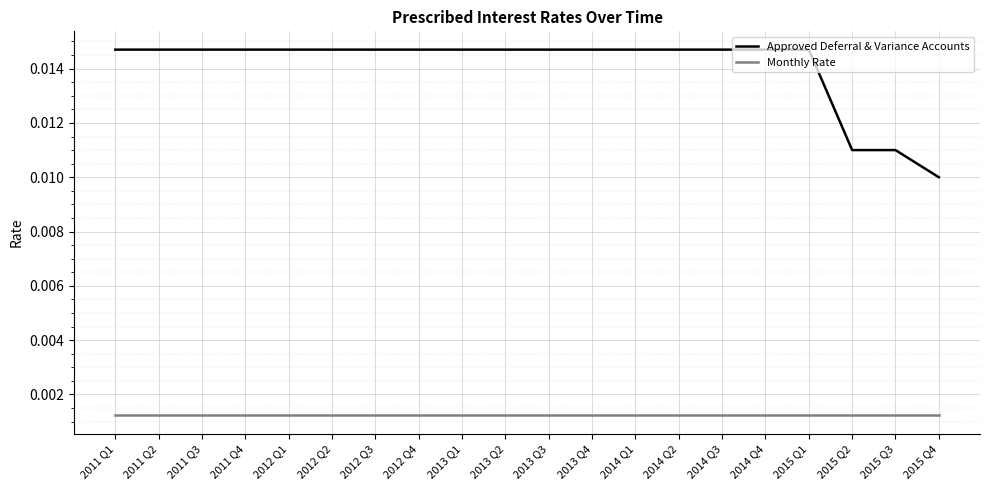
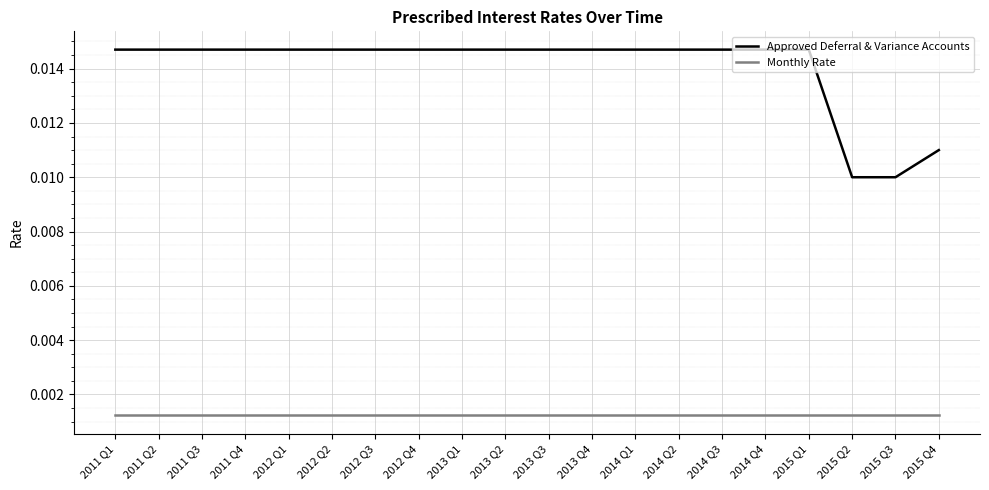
Approved Deferral & Variance Accounts, 2015 Q2: 0.011 -> 0.010
Approved Deferral & Variance Accounts, 2015 Q3: 0.011 -> 0.010
Approved Deferral & Variance Accounts, 2015 Q4: 0.010 -> 0.011
